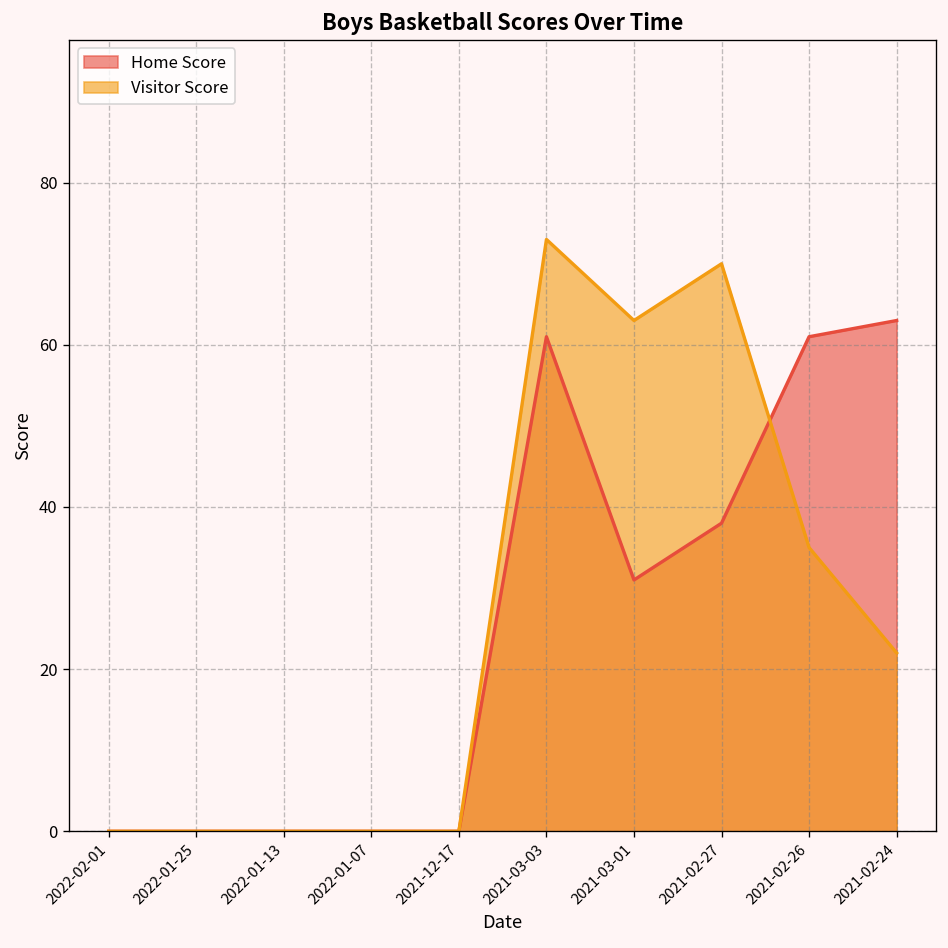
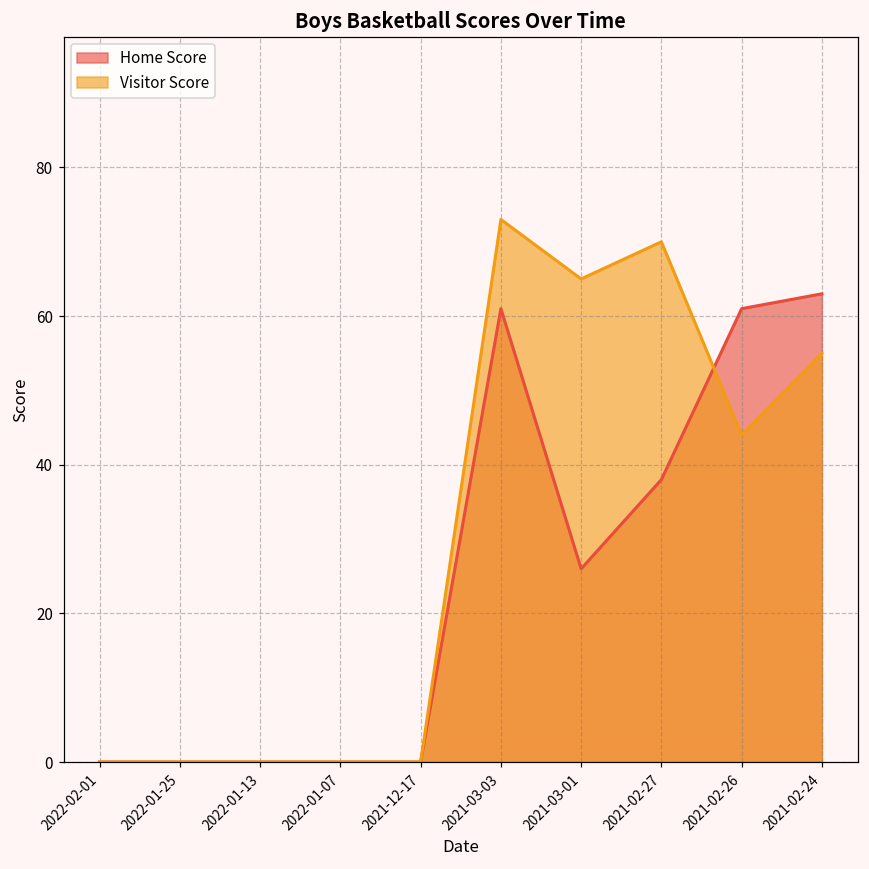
Home Score, 2021-03-01: 31 -> 26
Visitor Score, 2021-03-01: 63 -> 65
Visitor Score, 2021-02-26: 35 -> 44
Visitor Score, 2021-02-24: 22 -> 55
